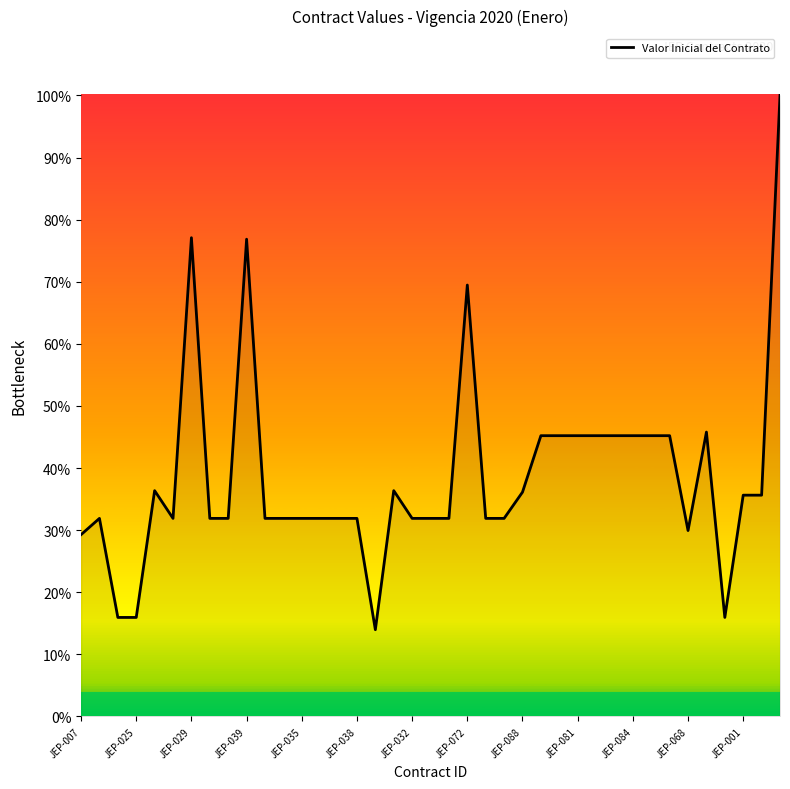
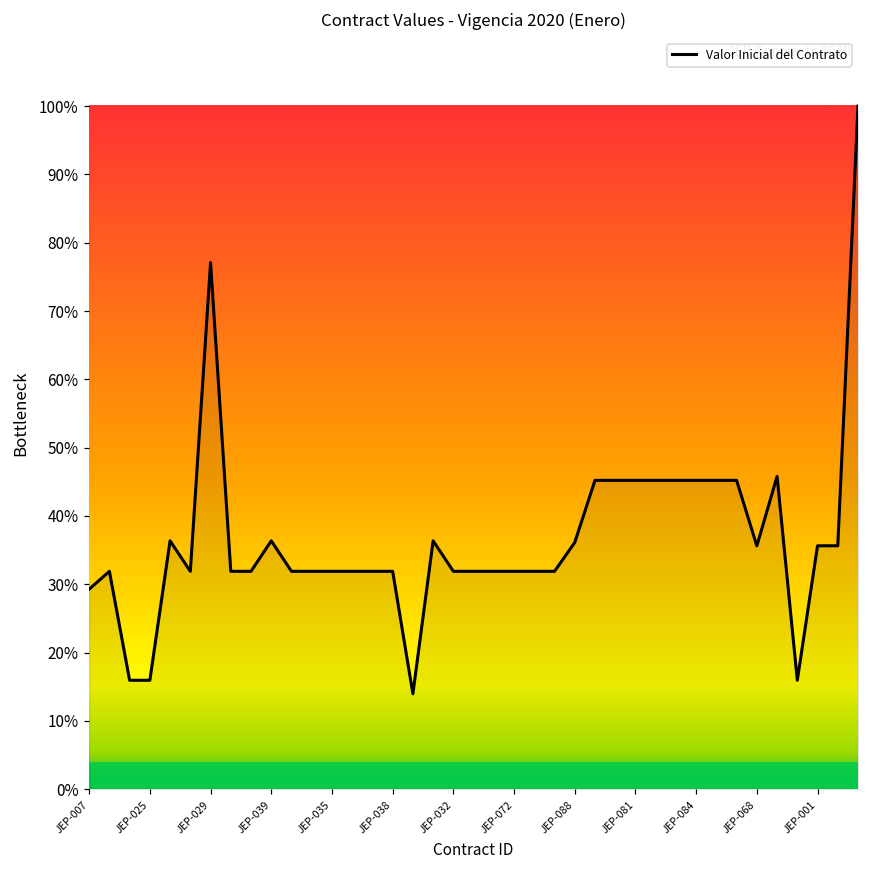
JEP-039: 77% -> 36%
JEP-072: 69% -> 32%
JEP-068: 30% -> 36%
